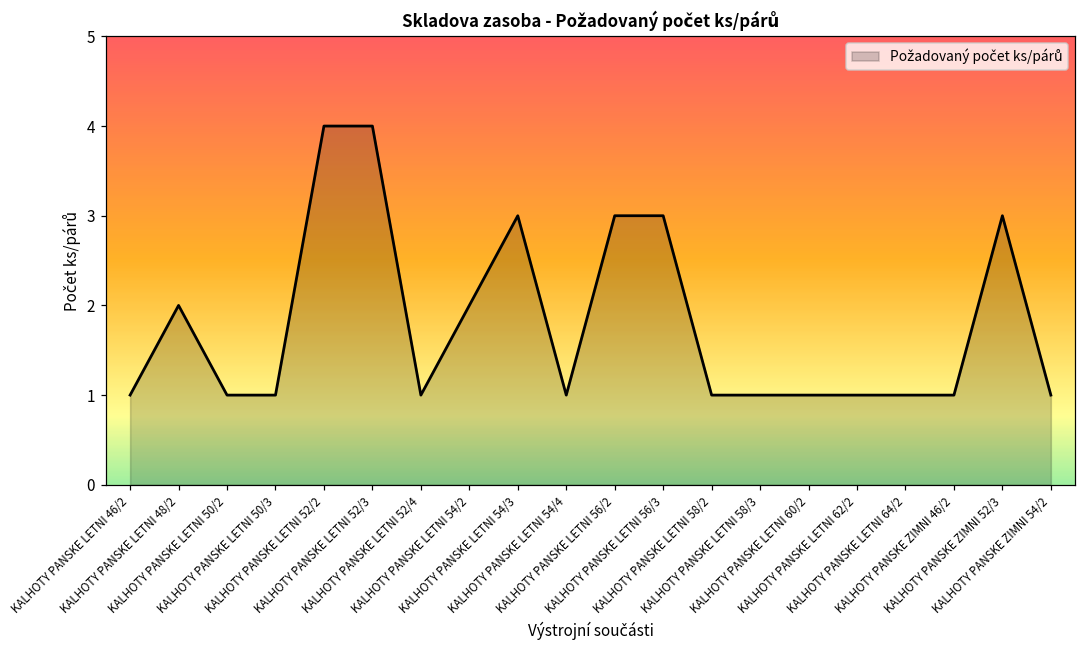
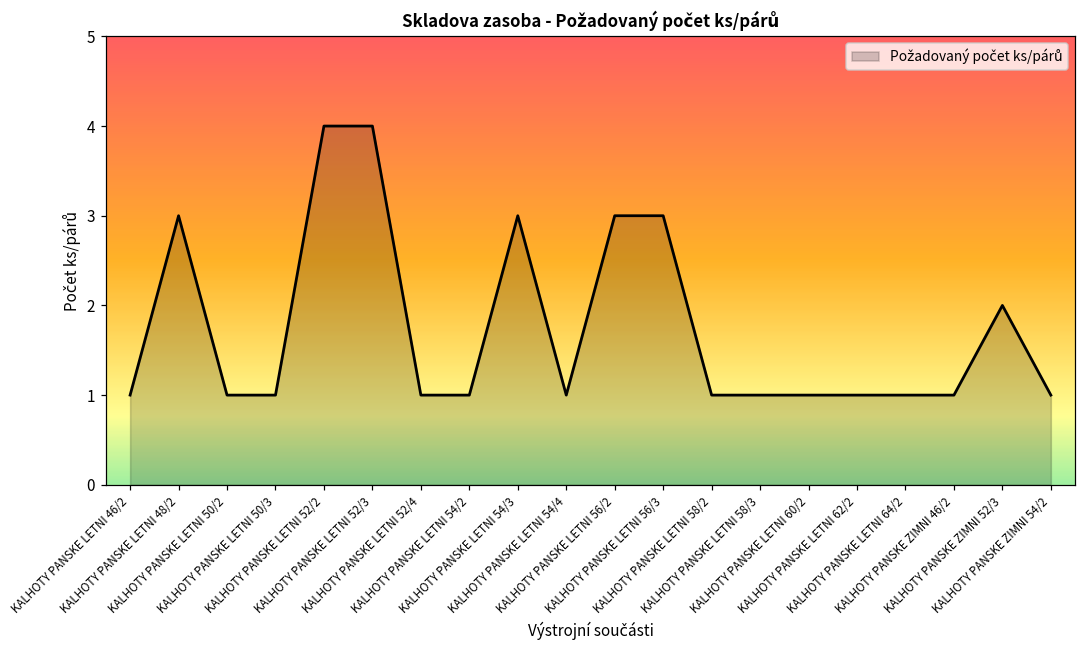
KALHOTY PANSKE LETNI 48/2: 2 -> 3
KALHOTY PANSKE LETNI 54/2: 2 -> 1
KALHOTY PANSKE ZIMNI 52/3: 3 -> 2
